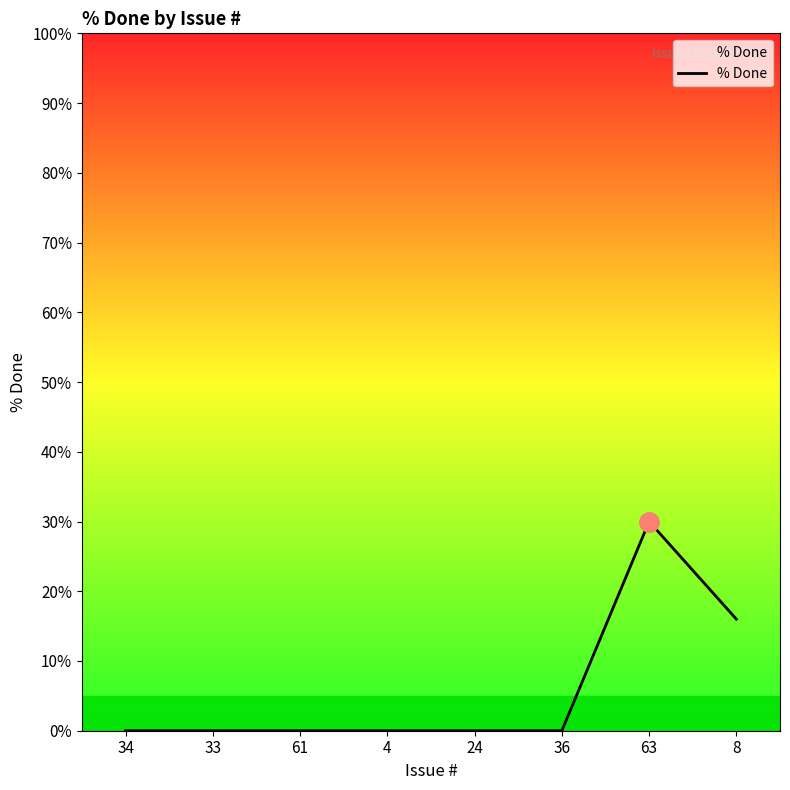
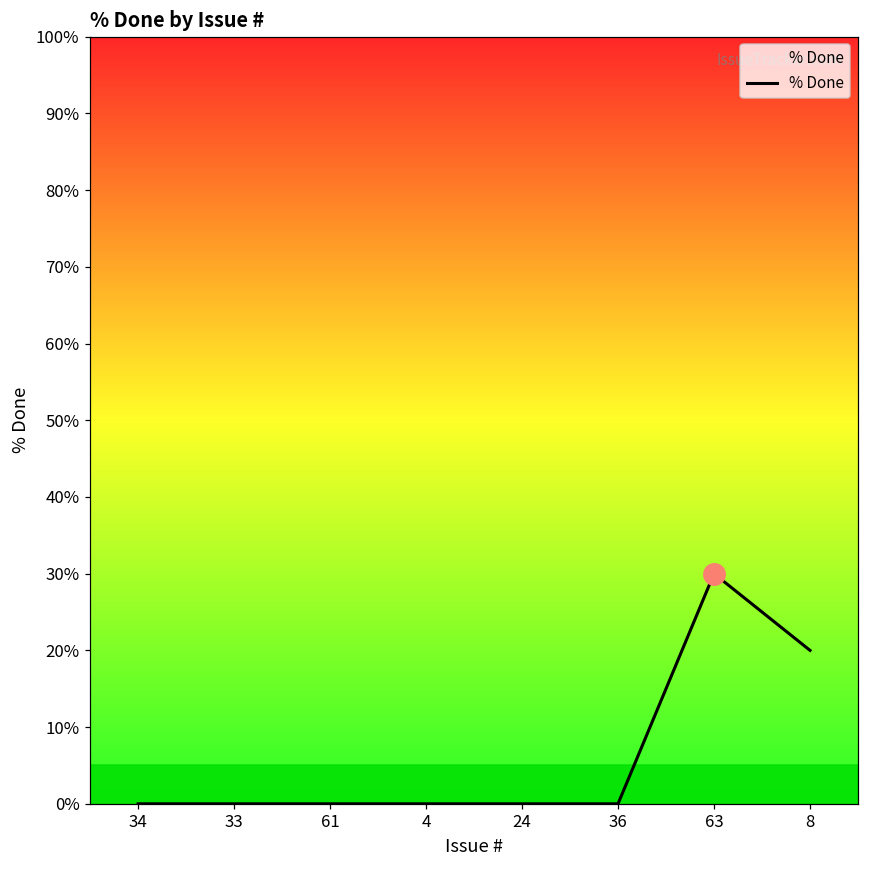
% Done, 8: 16% -> 20%
